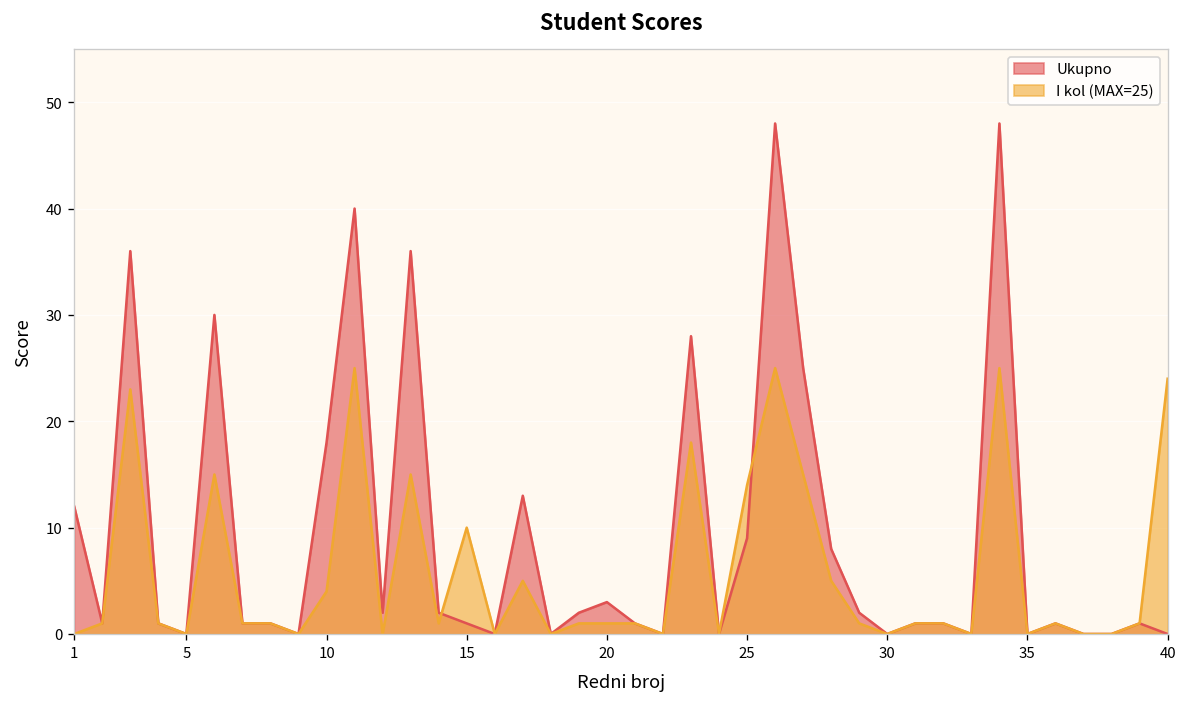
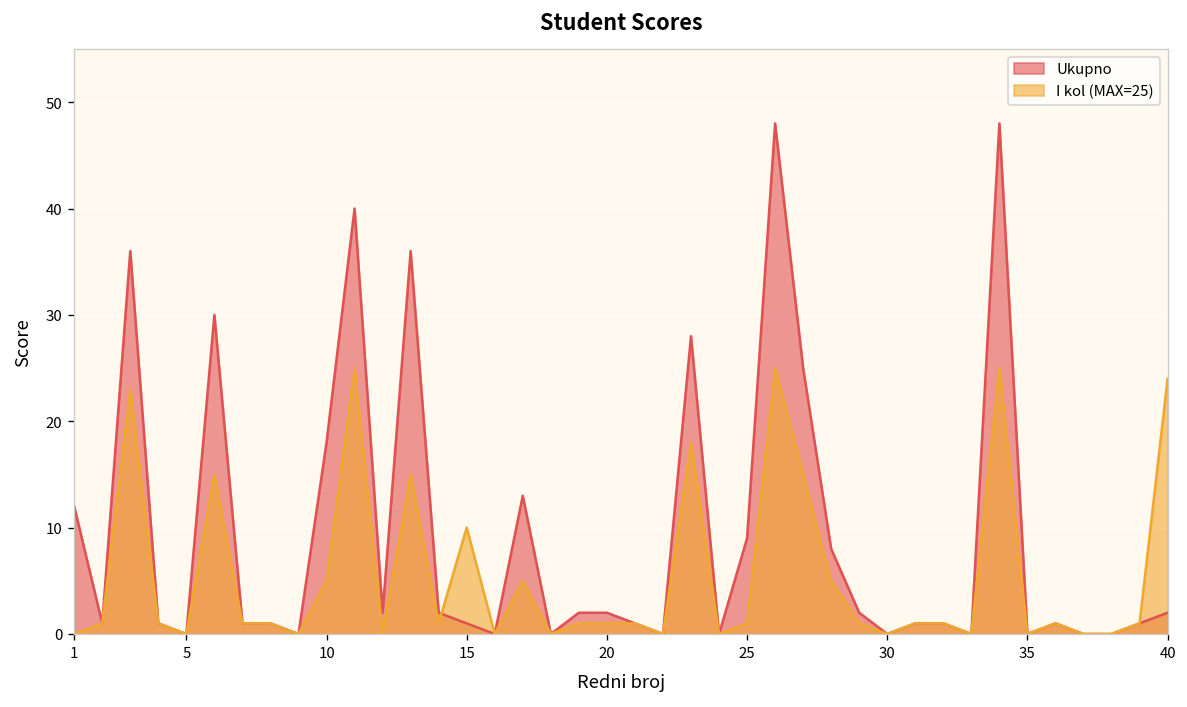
I kol (MAX=25), 10: 4 -> 5
Ukupno, 20: 3 -> 2
I kol (MAX=25), 25: 14 -> 1
Ukupno, 40: 0 -> 2
